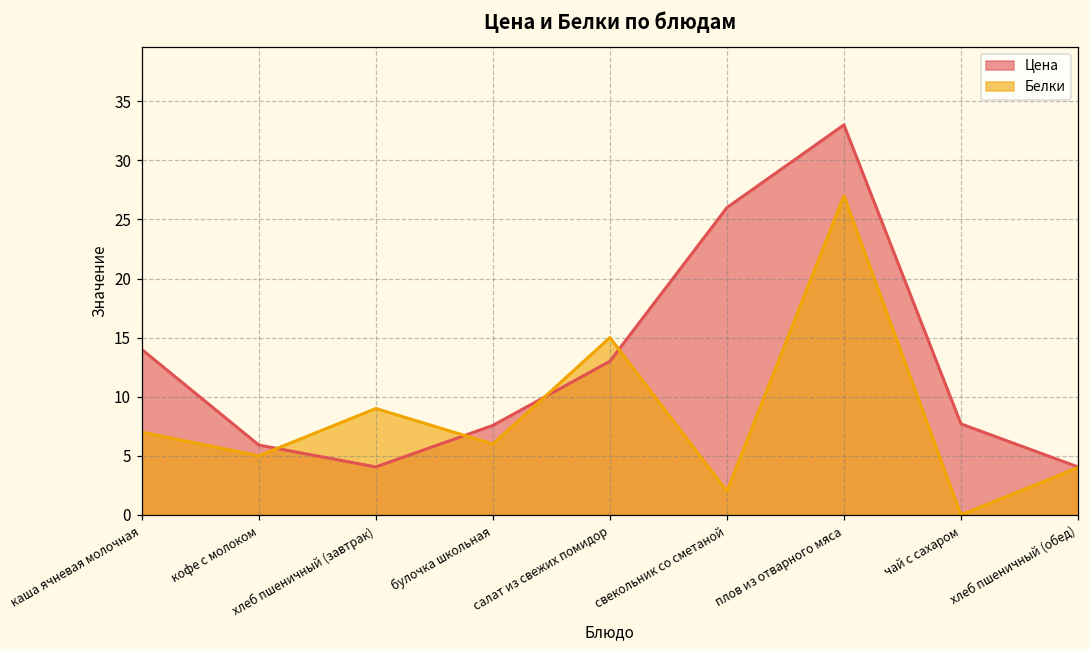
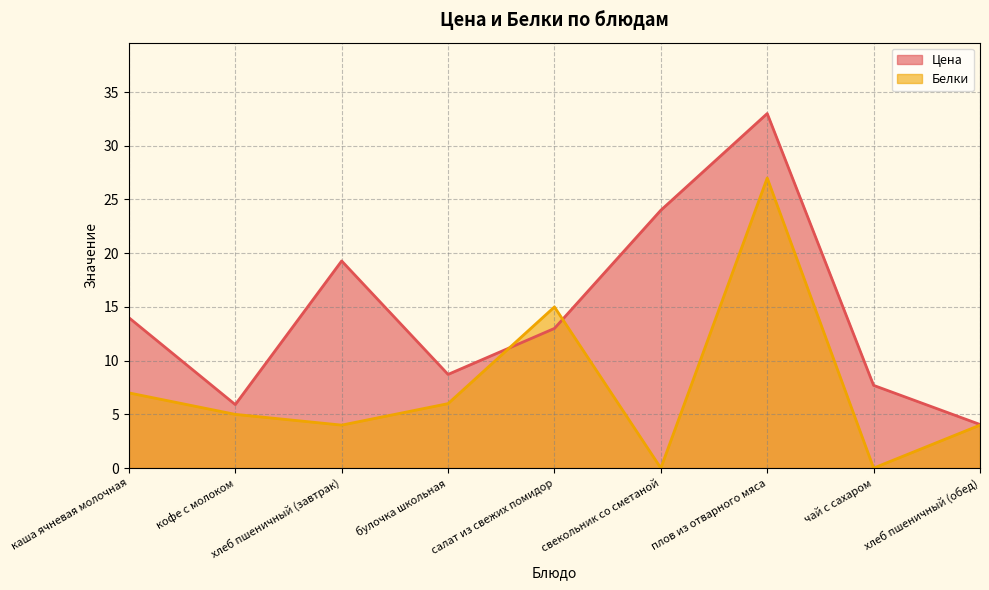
Цена, хлеб пшеничный (завтрак): 4.1 -> 19.3
Белки, хлеб пшеничный (завтрак): 9 -> 4
Цена, булочка школьная: 7.6 -> 8.7
Цена, свекольник со сметаной: 26 -> 24
Белки, свекольник со сметаной: 2 -> 0
